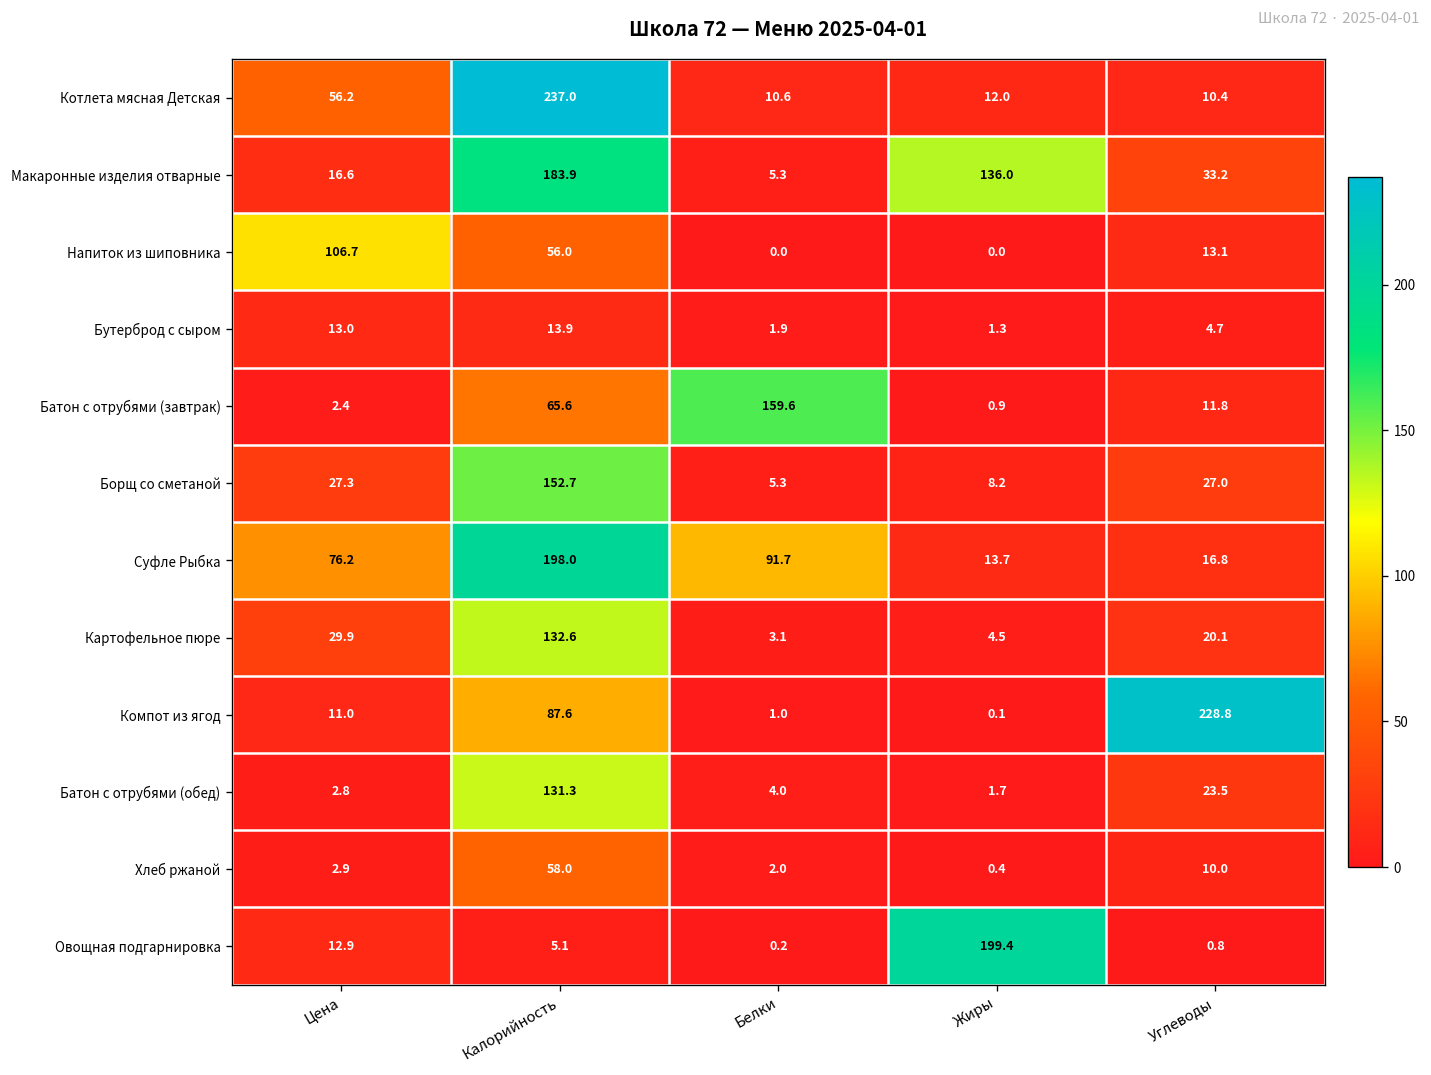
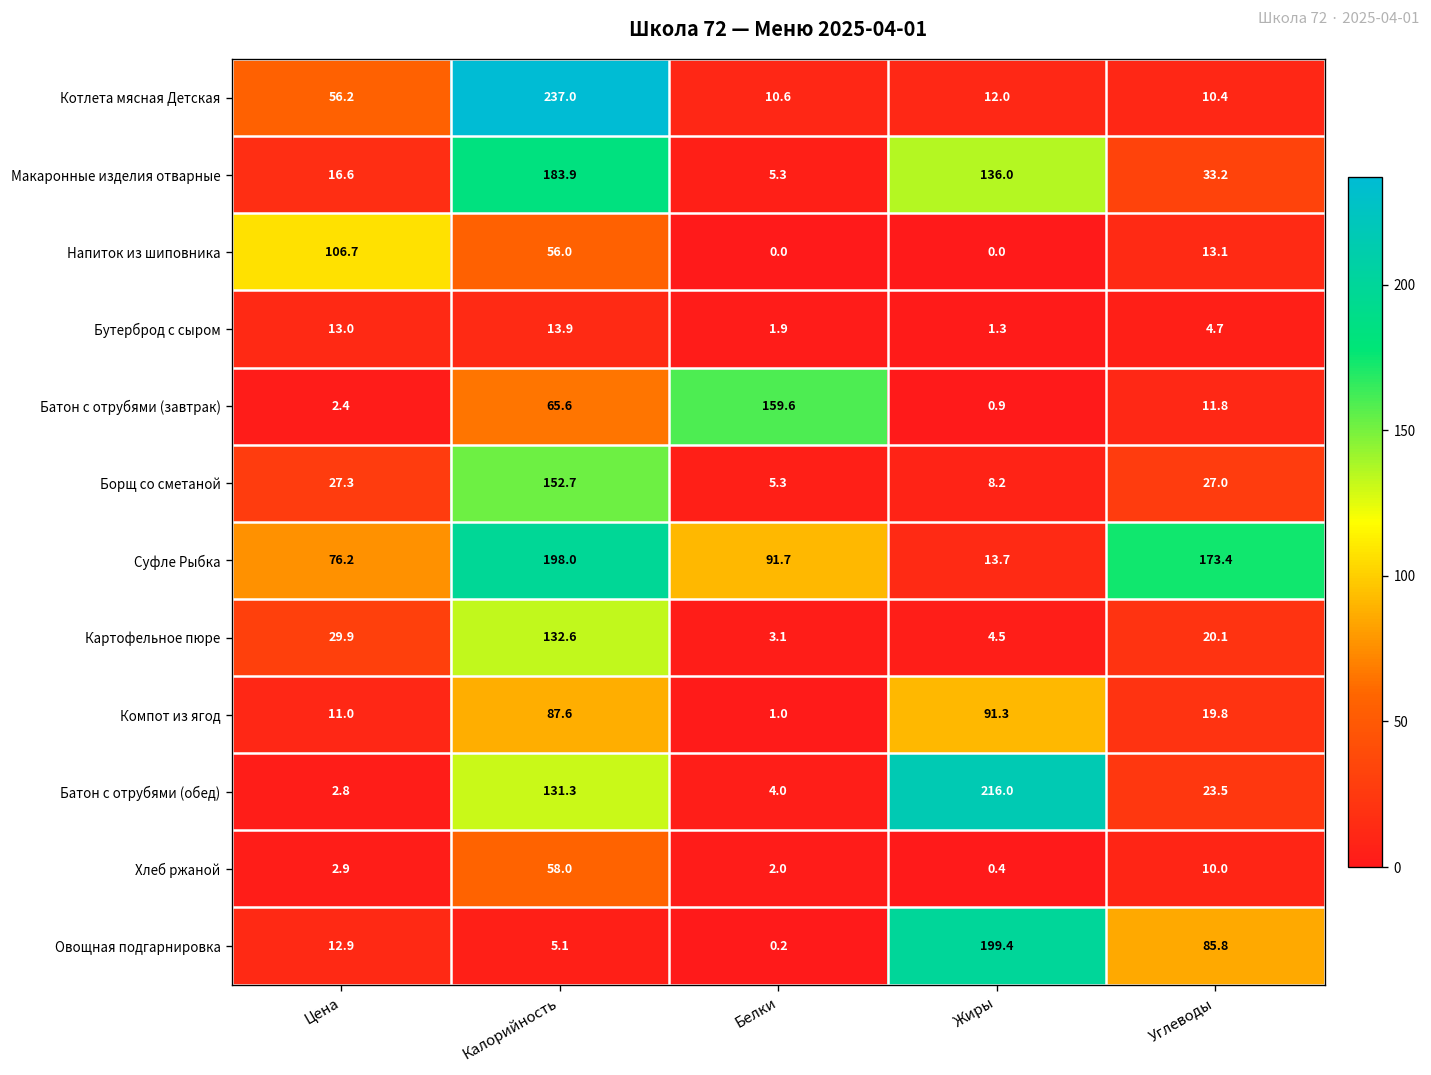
Суфле Рыбка, Углеводы: 16.8 -> 173.4
Компот из ягод, Жиры: 0.1 -> 91.3
Компот из ягод, Углеводы: 228.8 -> 19.8
Батон с отрубями (обед), Жиры: 1.7 -> 216.0
Овощная подгарнировка, Углеводы: 0.8 -> 85.8
